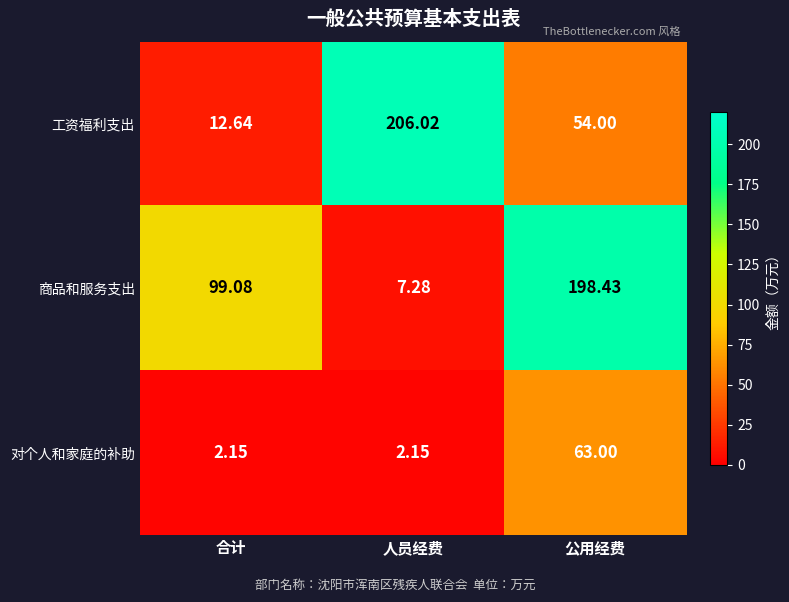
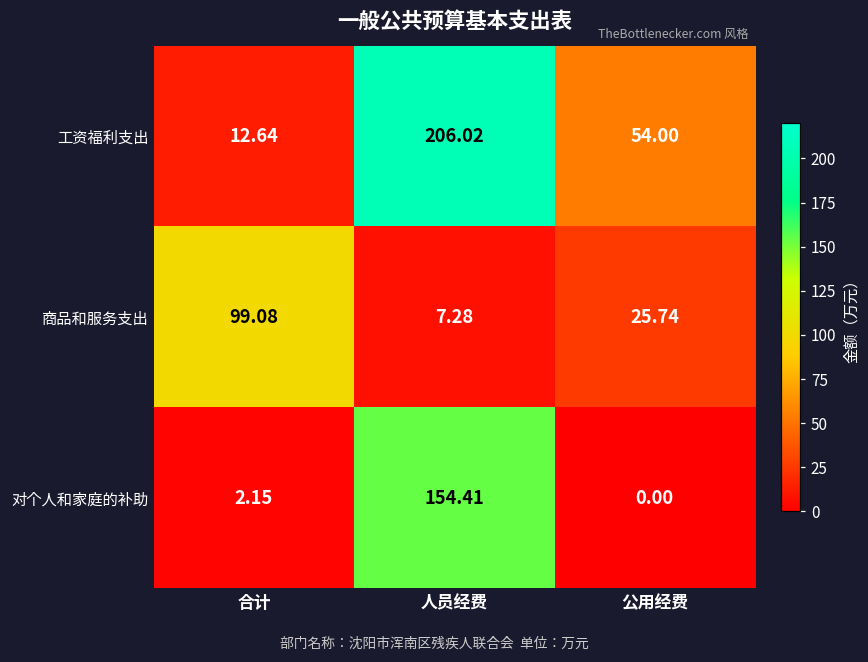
商品和服务支出, 公用经费: 198.43 -> 25.74
对个人和家庭的补助, 人员经费: 2.15 -> 154.41
对个人和家庭的补助, 公用经费: 63.00 -> 0.00
